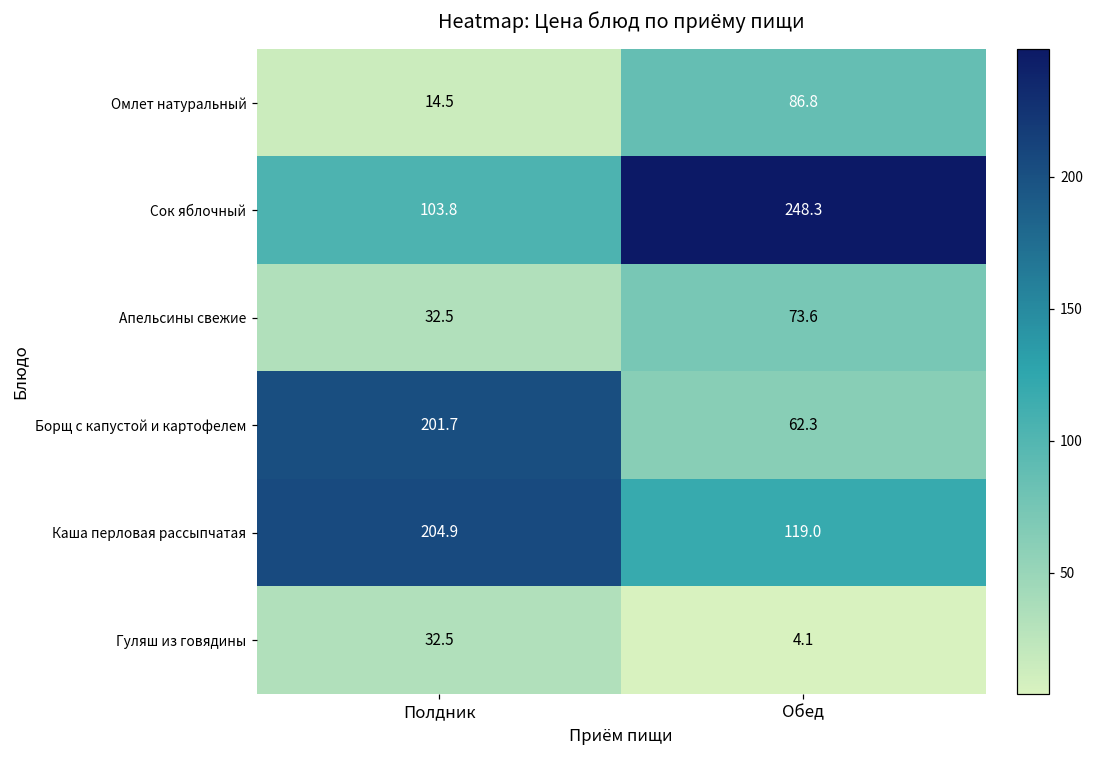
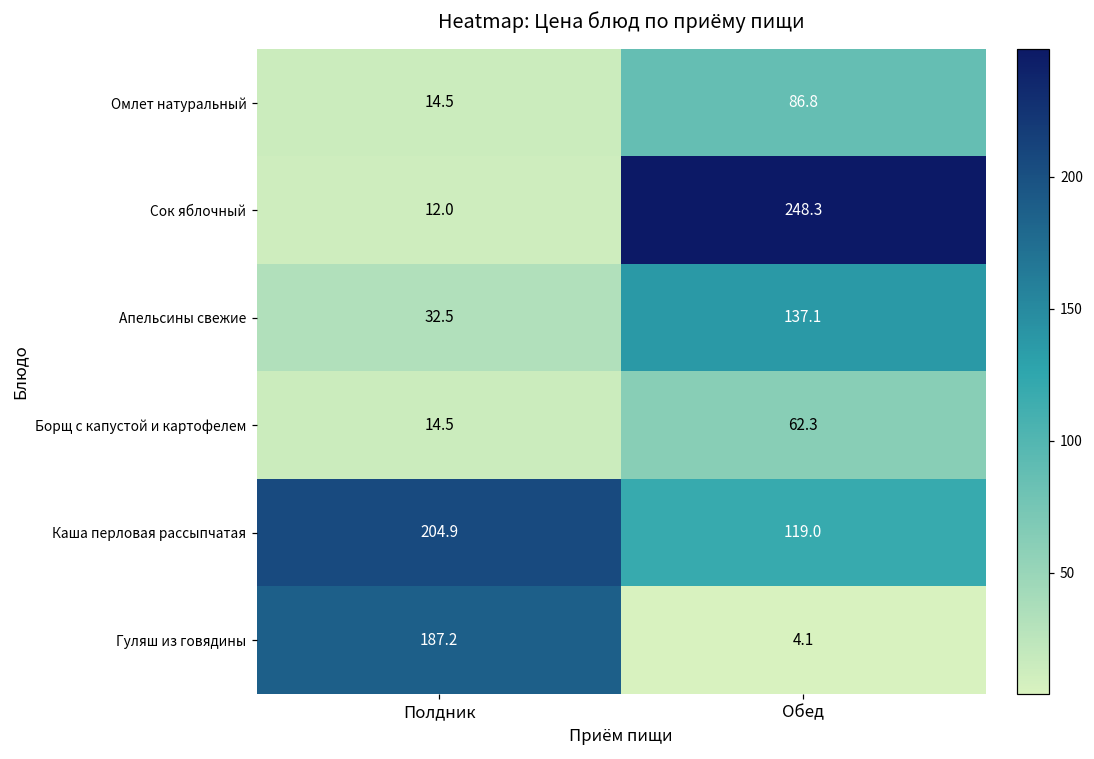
Сок яблочный, Полдник: 103.8 -> 12.0
Апельсины свежие, Обед: 73.6 -> 137.1
Борщ с капустой и картофелем, Полдник: 201.7 -> 14.5
Гуляш из говядины, Полдник: 32.5 -> 187.2
